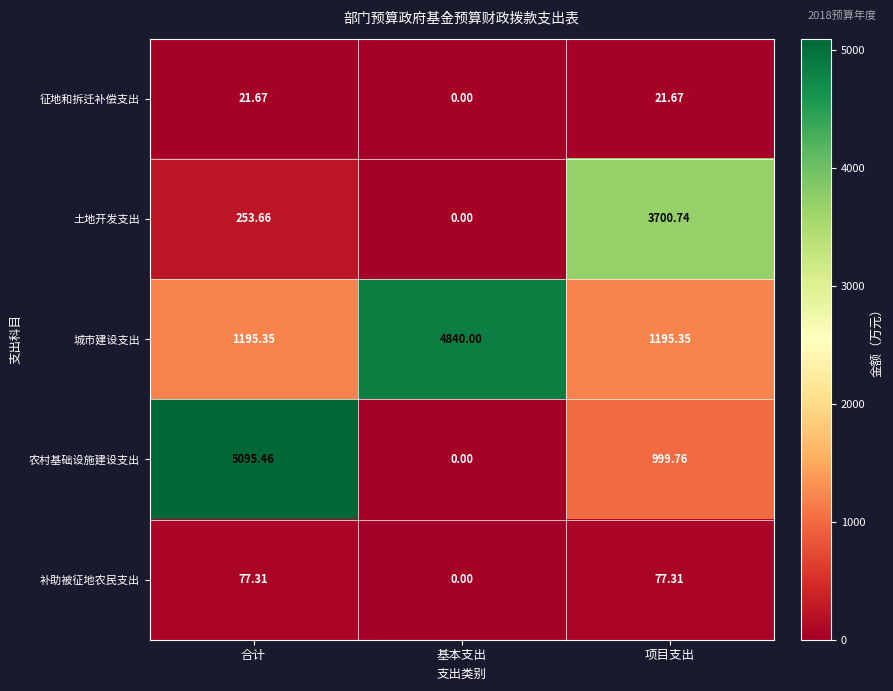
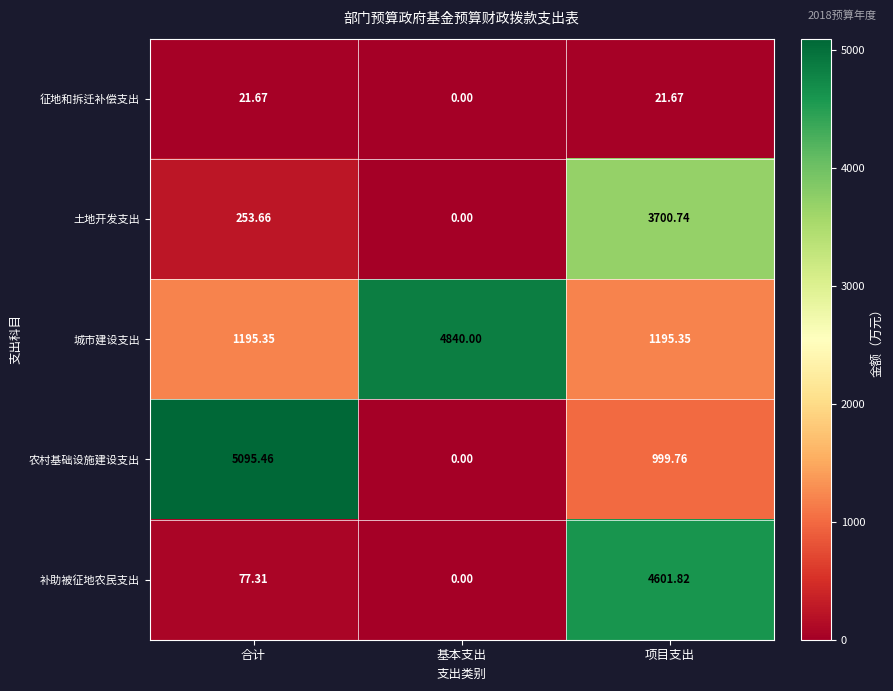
补助被征地农民支出, 项目支出: 77.31 -> 4601.82
